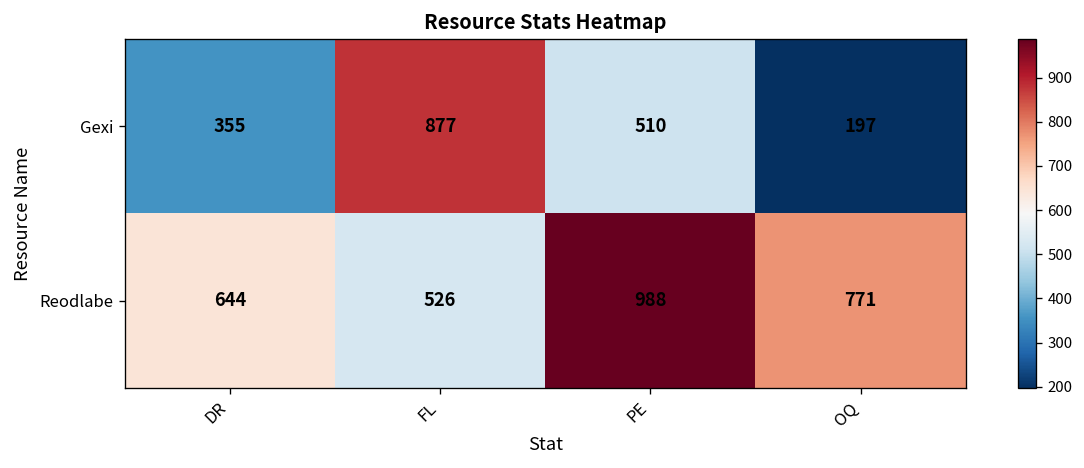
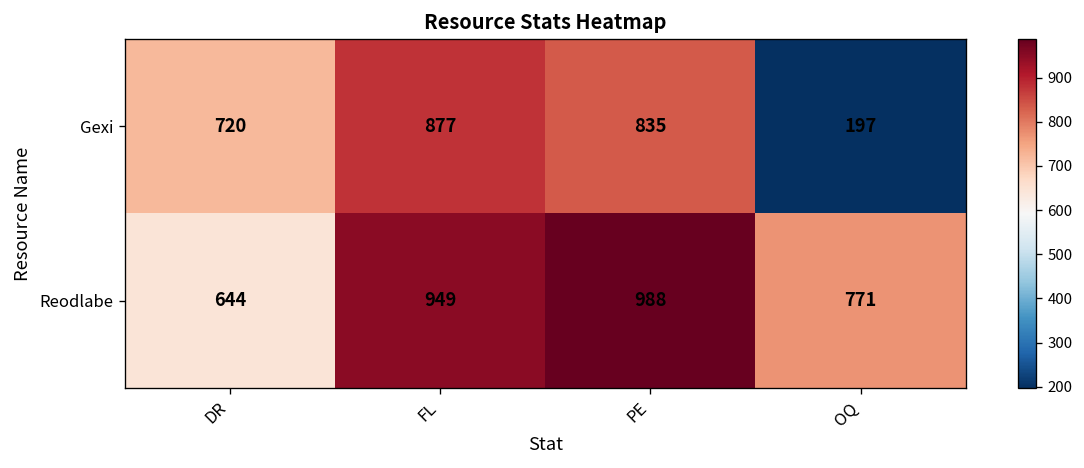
Gexi, DR: 355 -> 720
Gexi, PE: 510 -> 835
Reodlabe, FL: 526 -> 949
